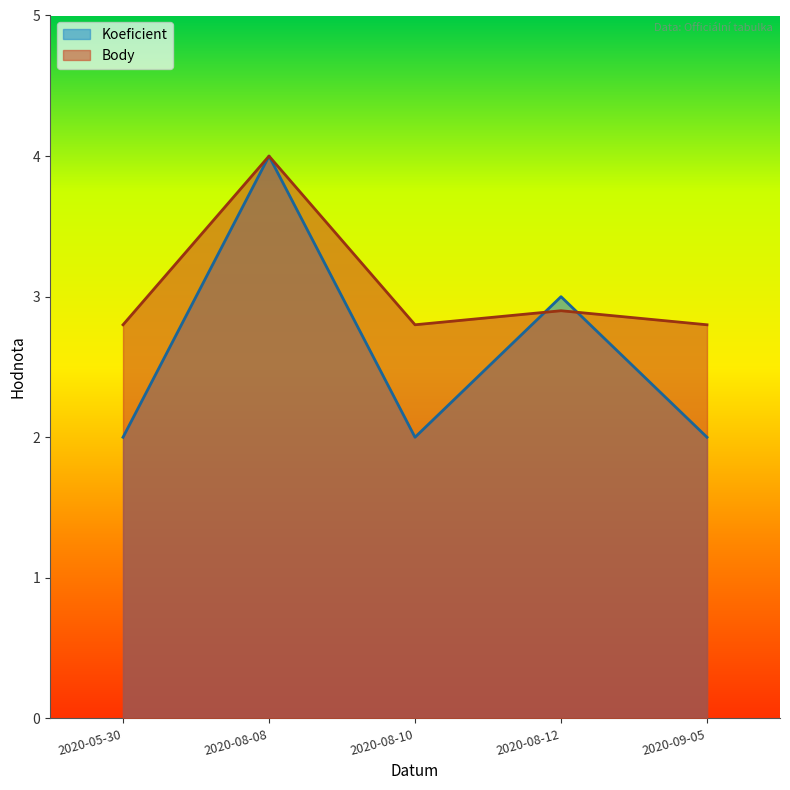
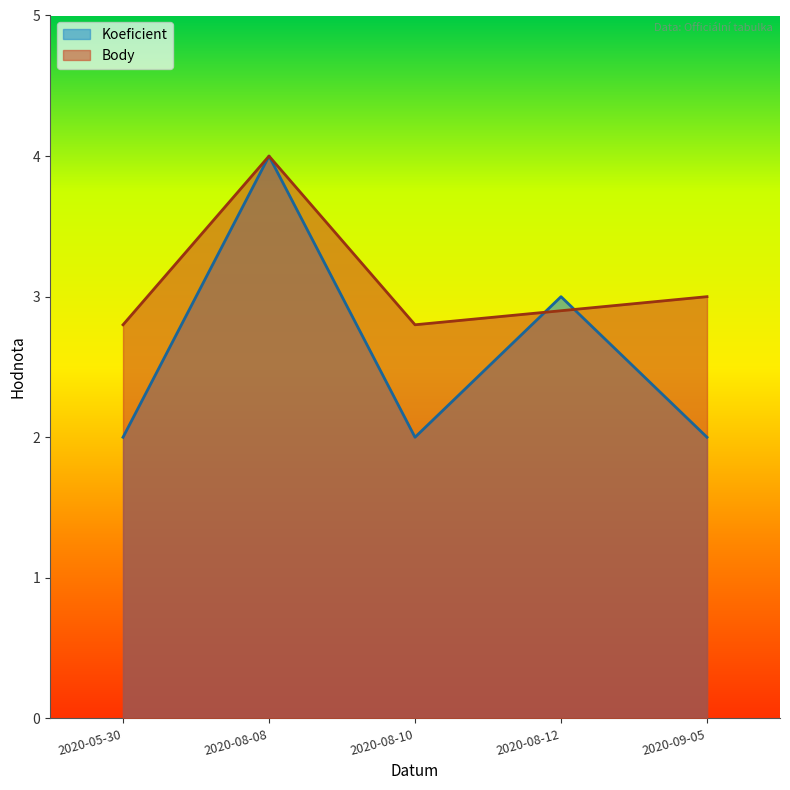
Body, 2020-09-05: 2.8 -> 3.0
